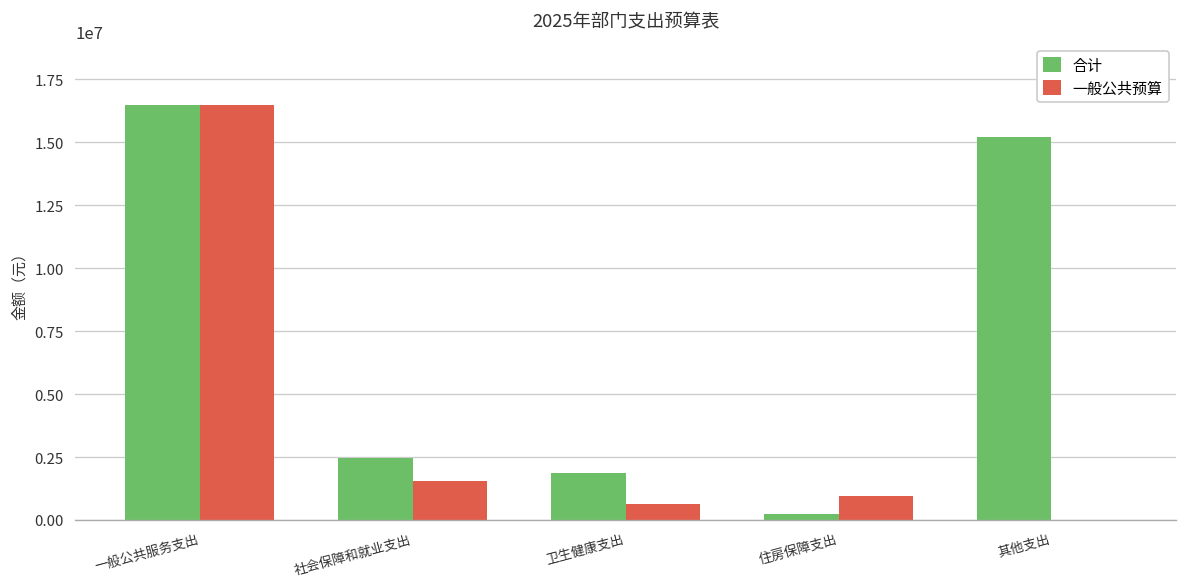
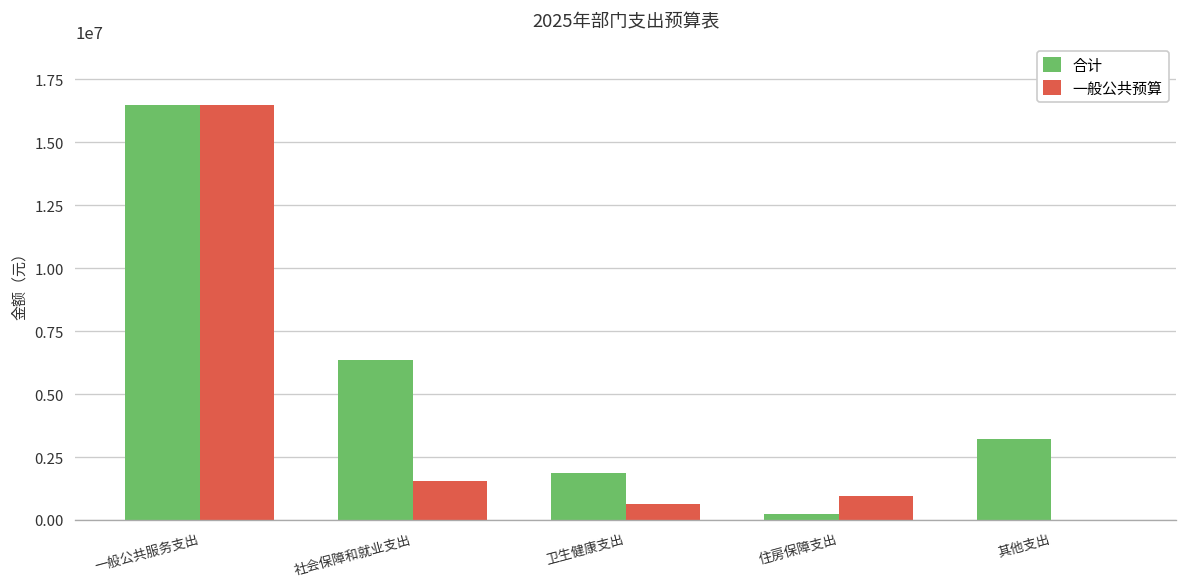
合计, 社会保障和就业支出: 2400000 -> 6300000
合计, 其他支出: 15200000 -> 3200000
